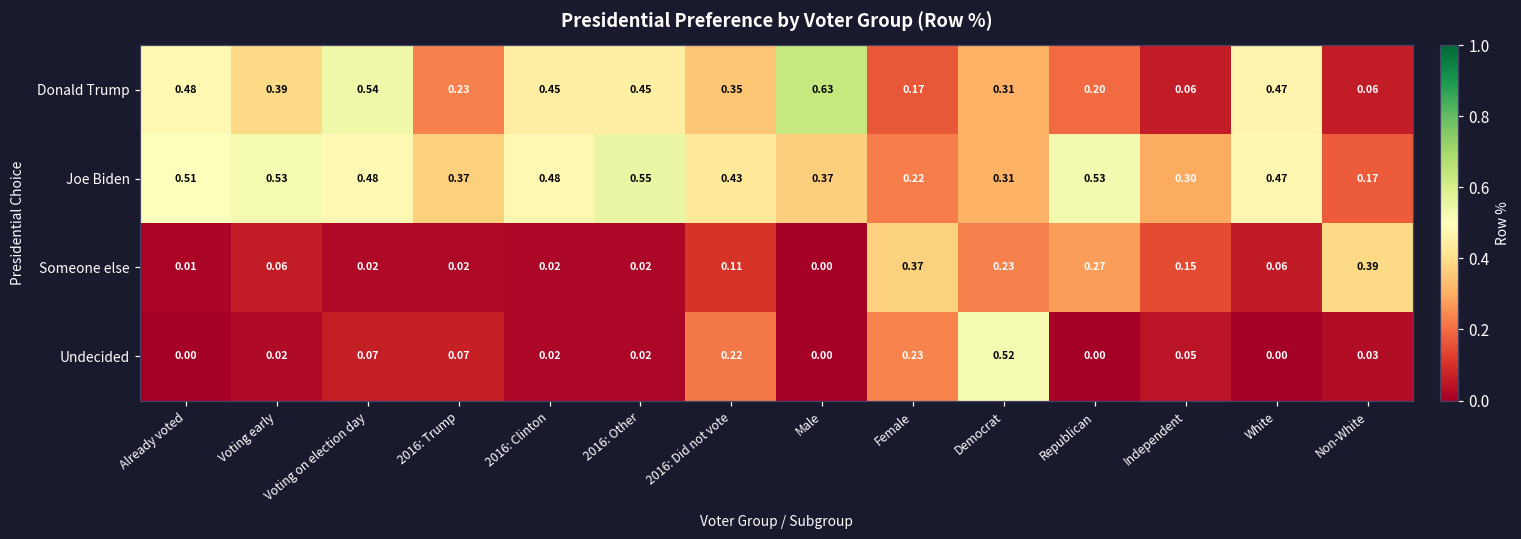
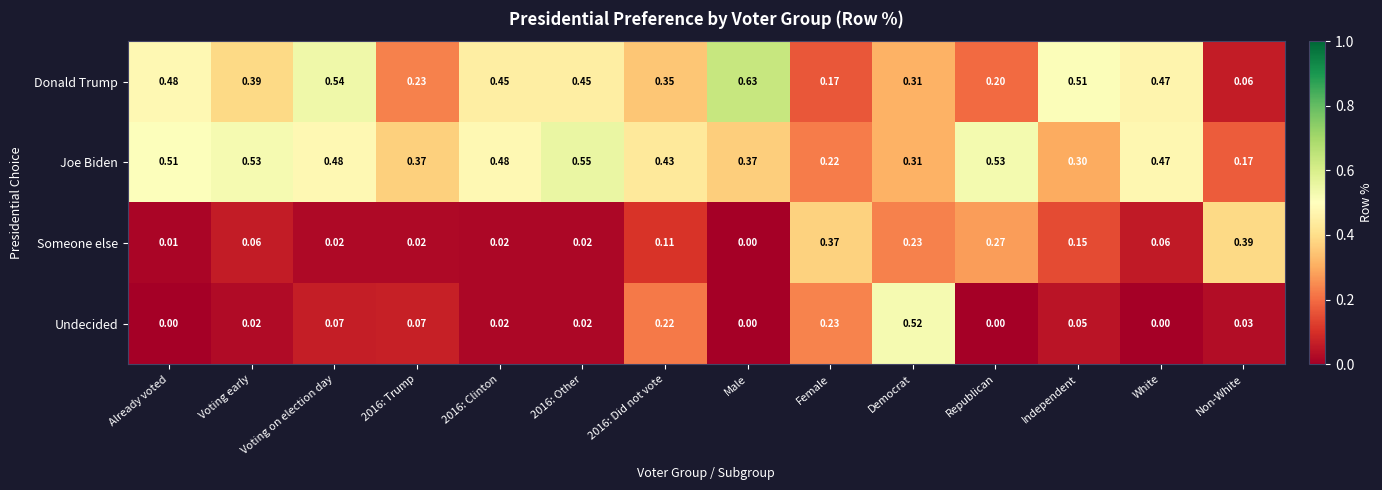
Donald Trump, Independent: 0.06 -> 0.51
